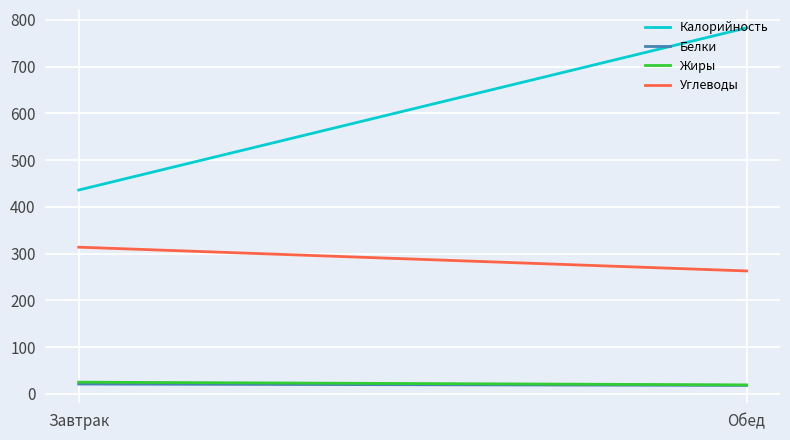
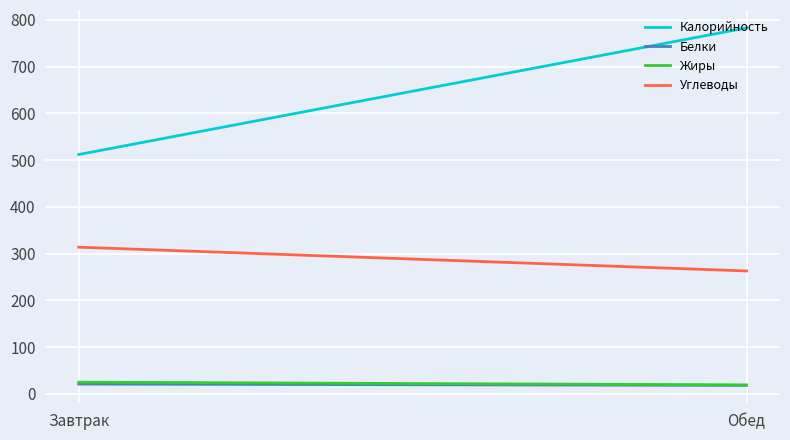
Калорийность, Завтрак: 440 -> 510
